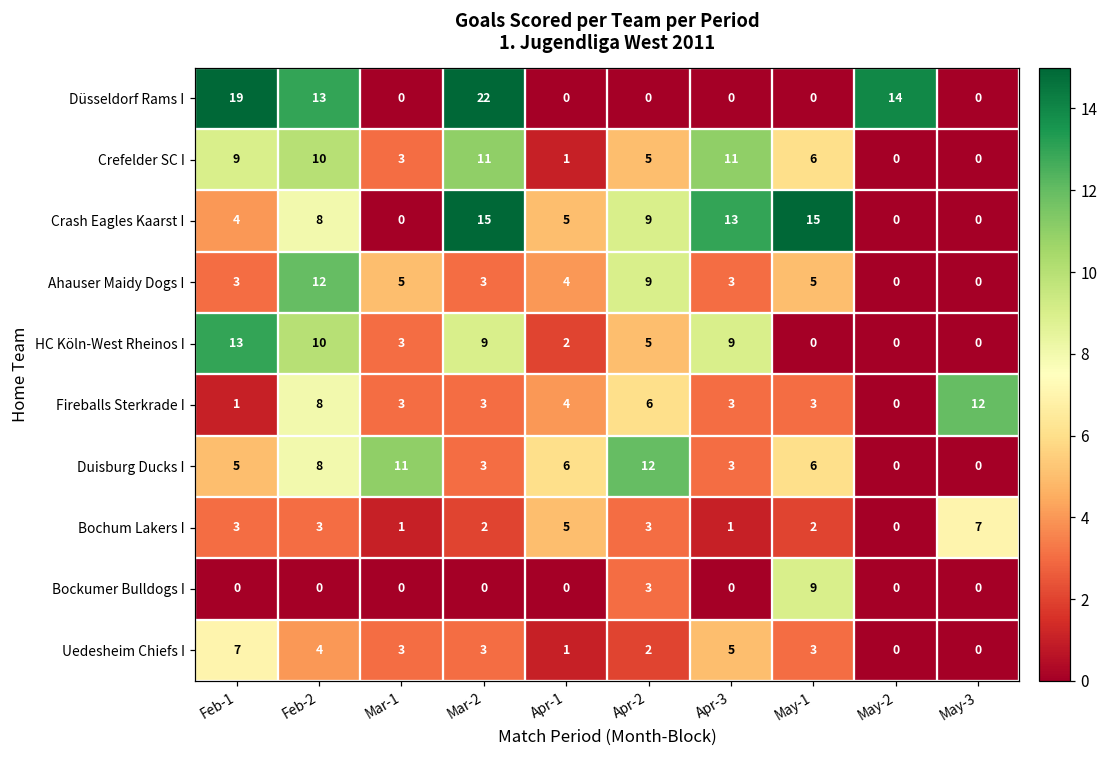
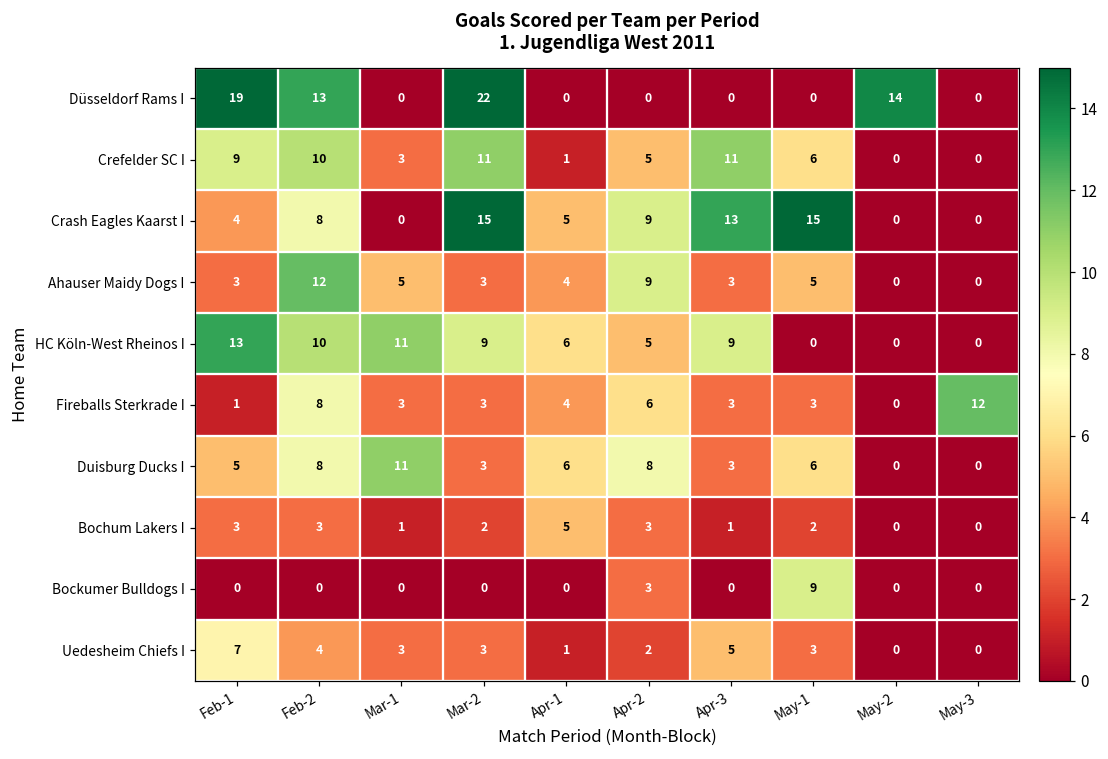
HC Köln-West Rheinos I, Mar-1: 3 -> 11
HC Köln-West Rheinos I, Apr-1: 2 -> 6
Duisburg Ducks I, Apr-2: 12 -> 8
Bochum Lakers I, May-3: 7 -> 0
